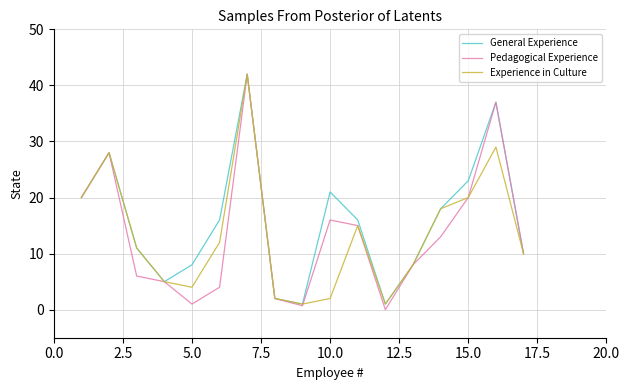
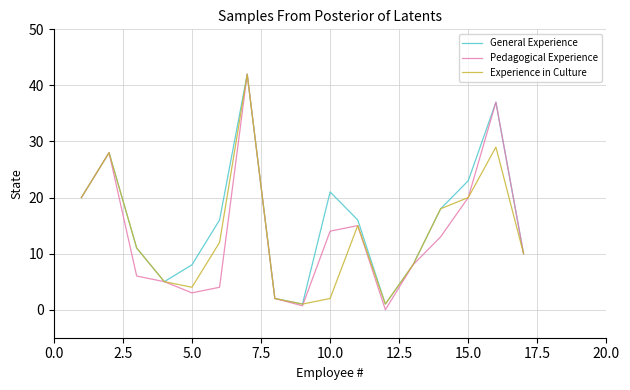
Pedagogical Experience, 5.0: 1 -> 3
Pedagogical Experience, 10.0: 16 -> 14
